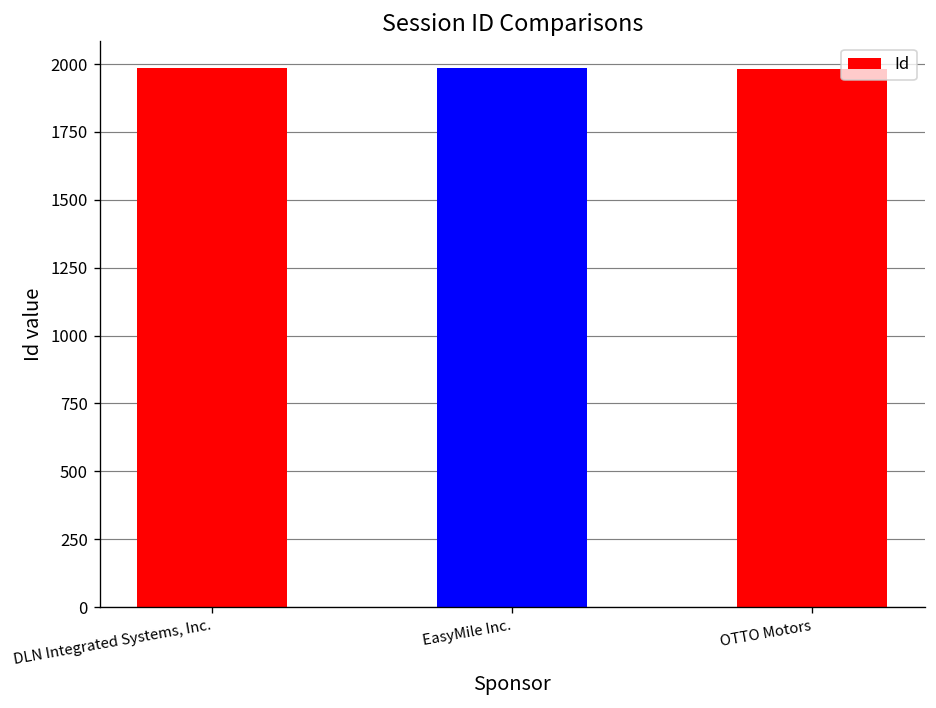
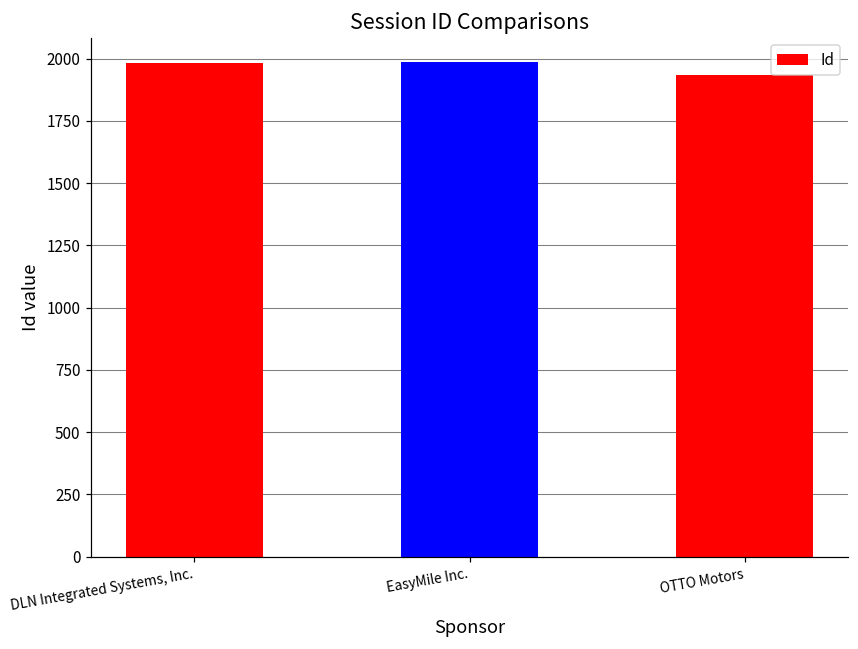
OTTO Motors: 1980 -> 1930
